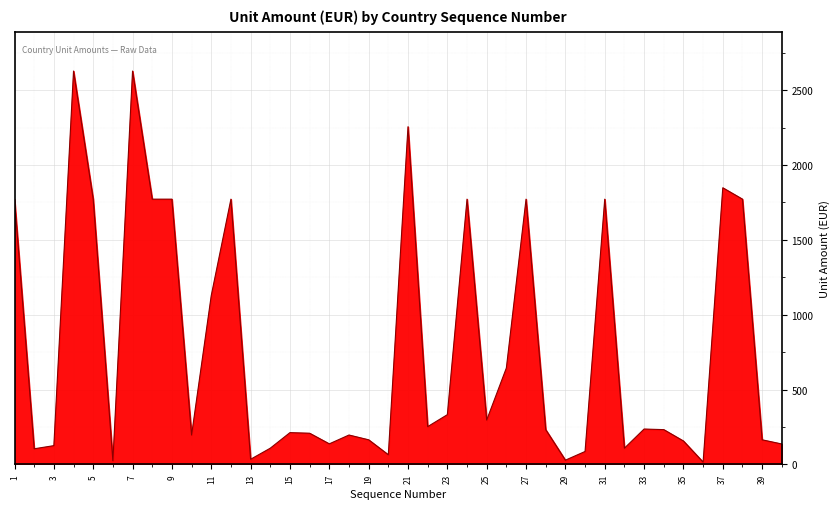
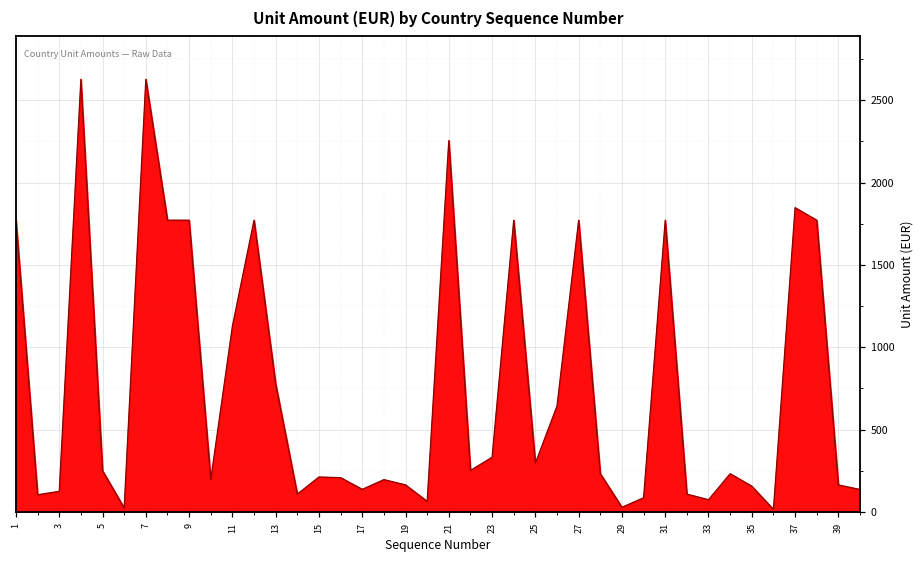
5: 1770 -> 250
13: 30 -> 780
33: 240 -> 70
